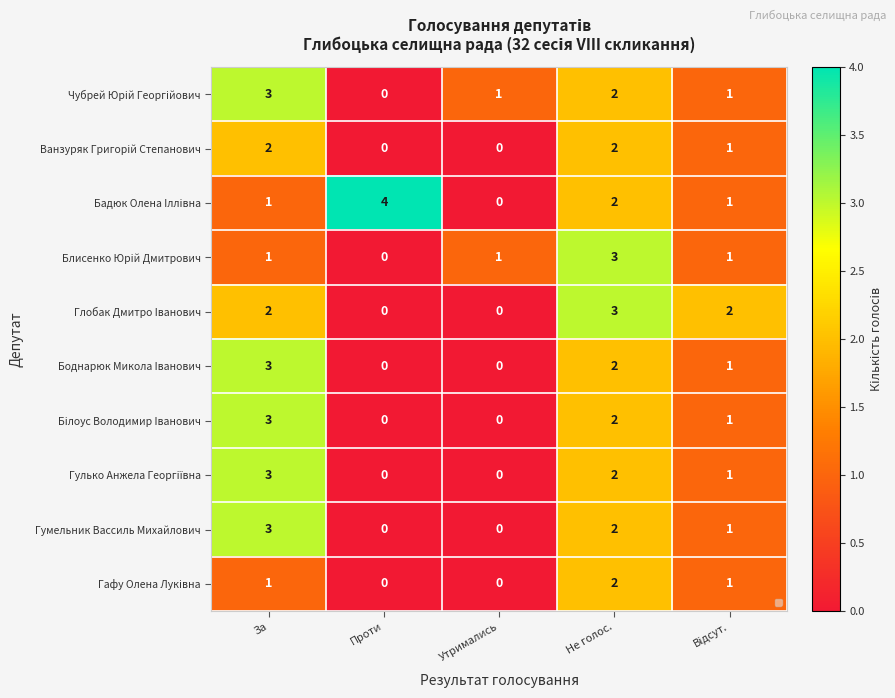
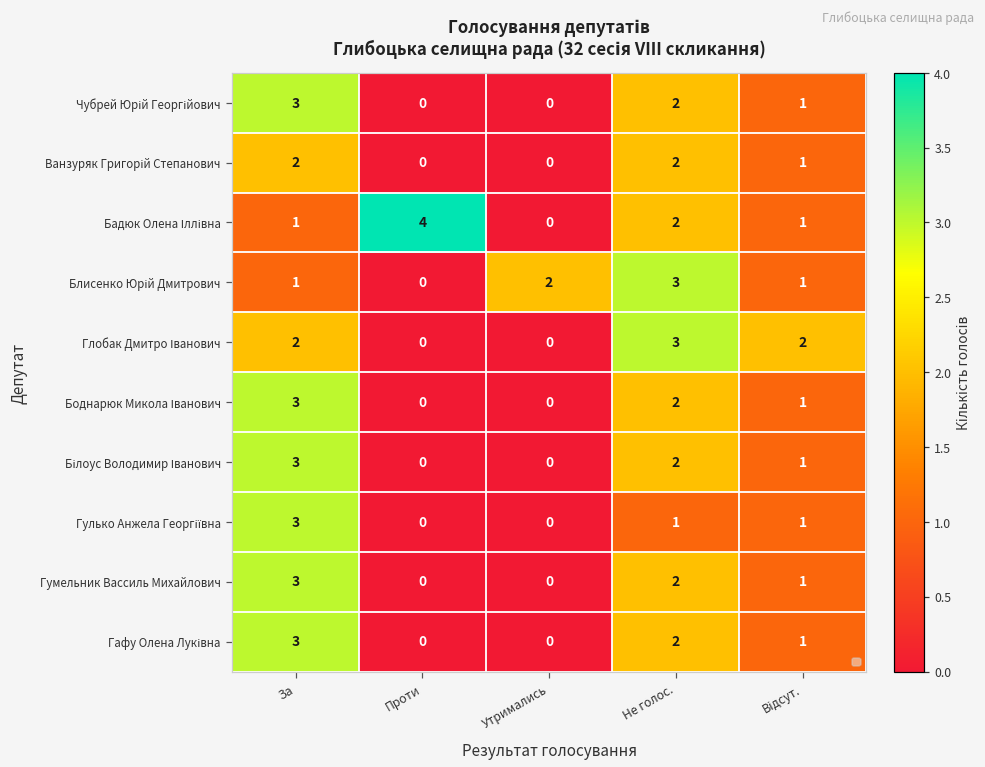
Чубрей Юрій Георгійович, Утримались: 1 -> 0
Блисенко Юрій Дмитрович, Утримались: 1 -> 2
Гулько Анжела Георгіївна, Не голос.: 2 -> 1
Гафу Олена Луківна, За: 1 -> 3
